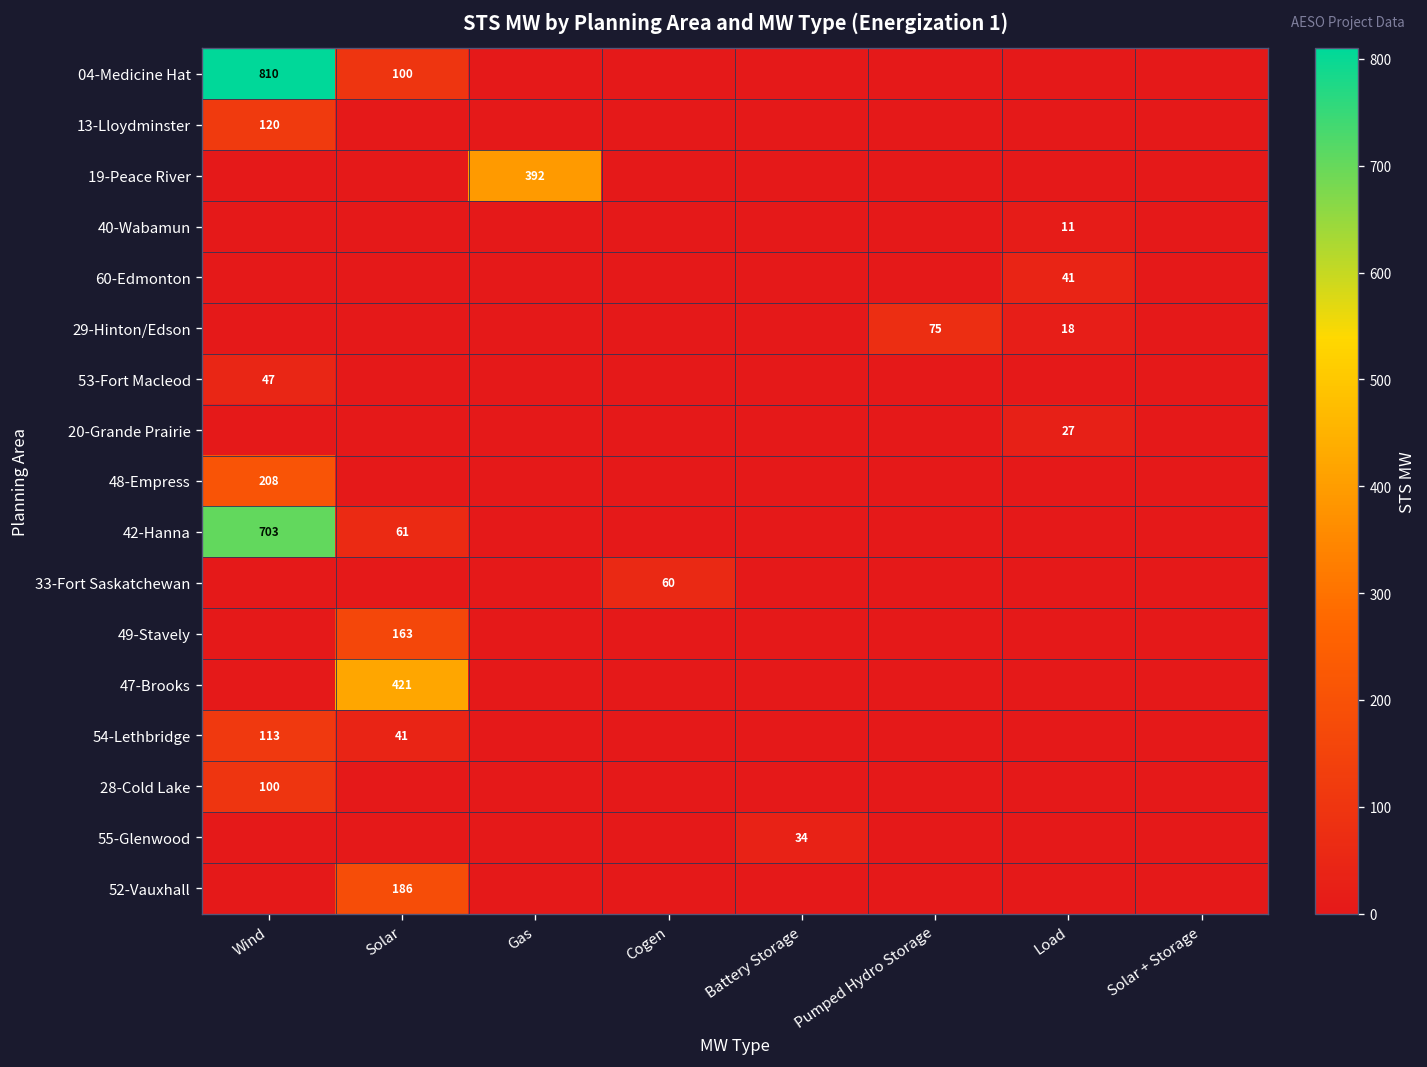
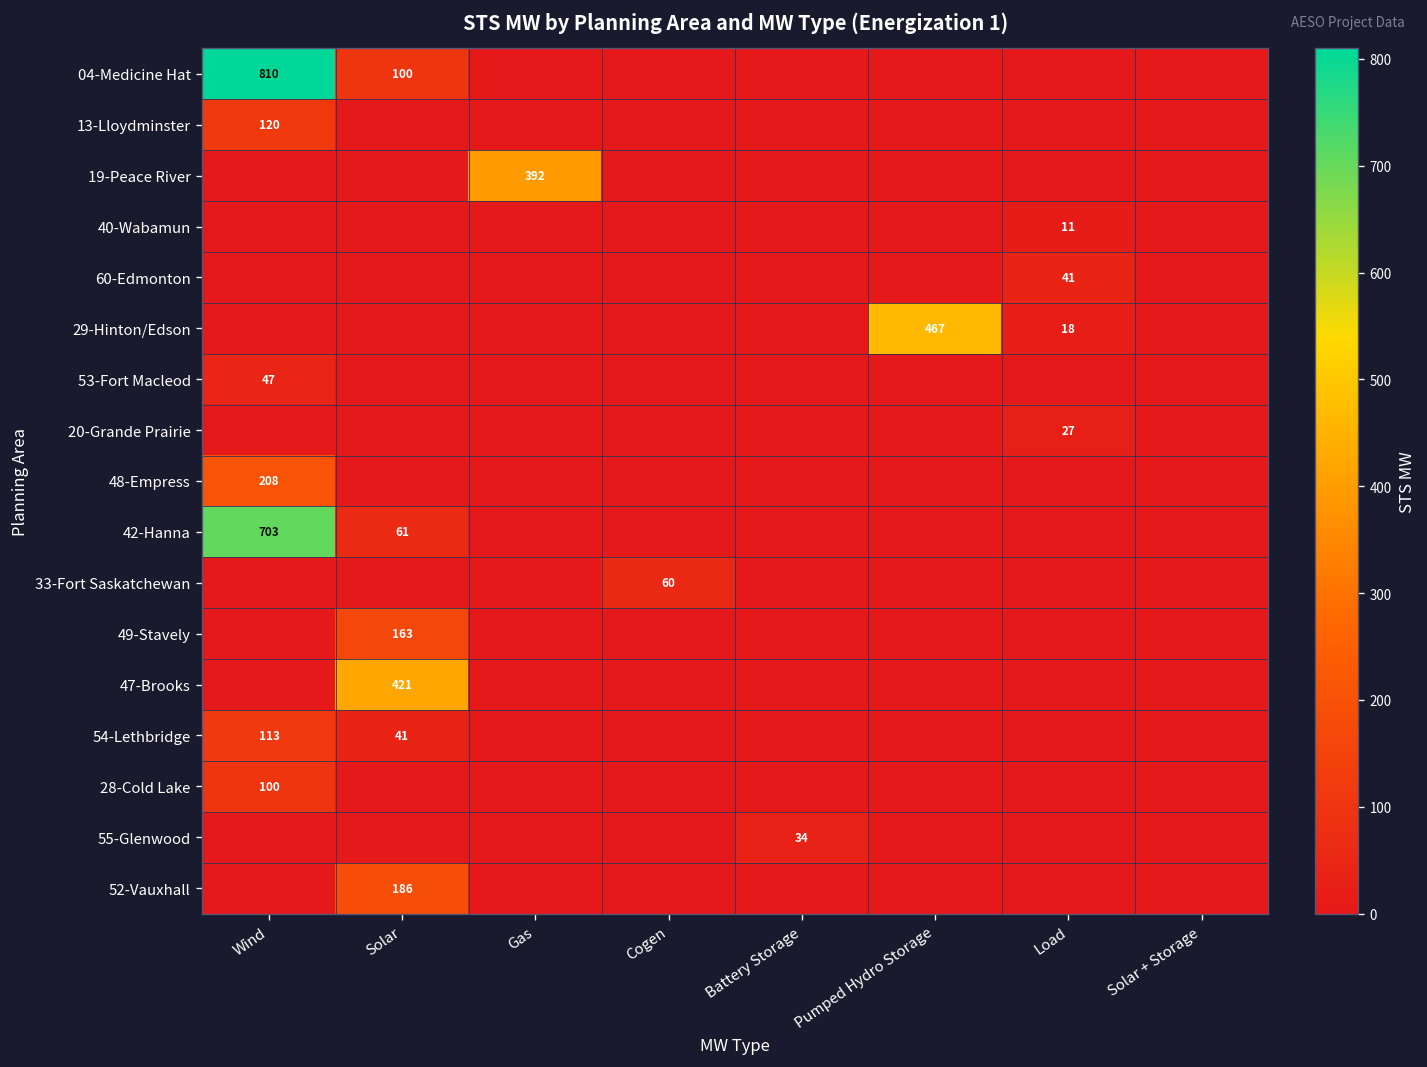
29-Hinton/Edson, Pumped Hydro Storage: 75 -> 467
